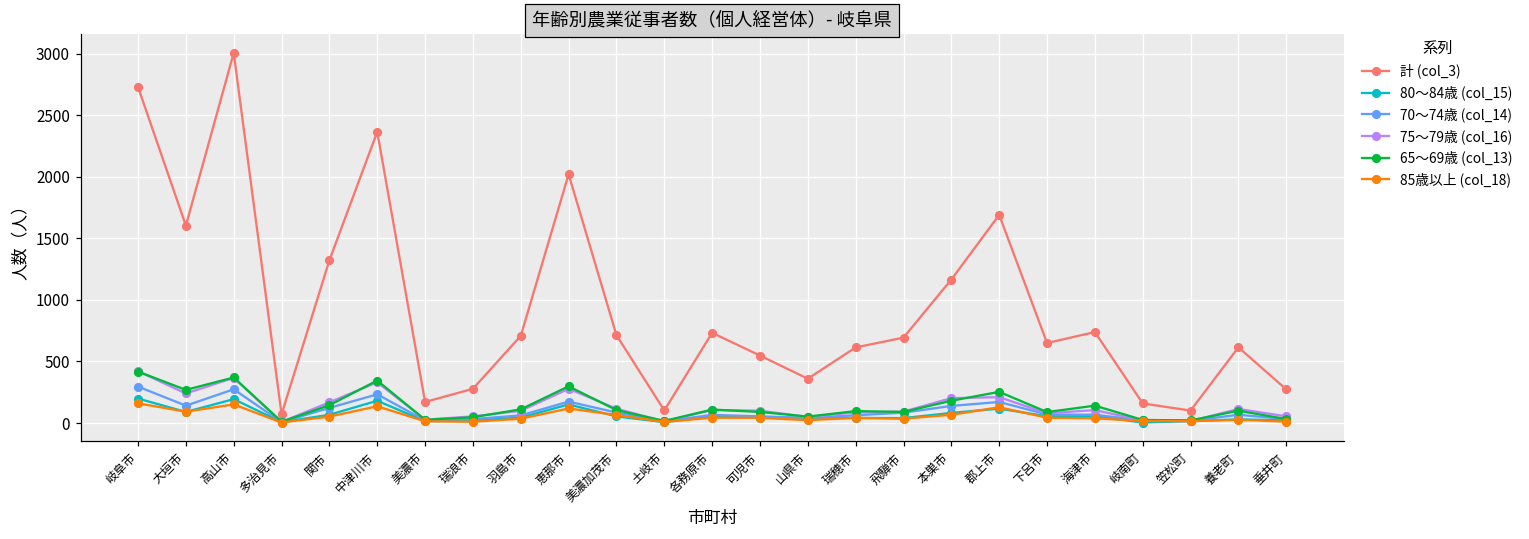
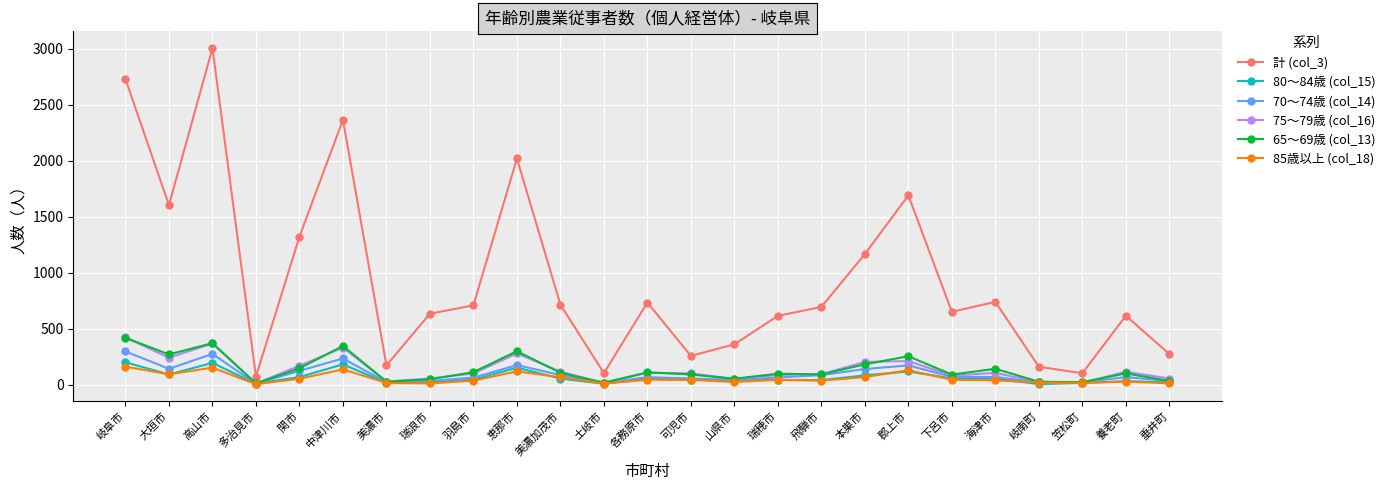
計 (col_3), 瑞浪市: 280 -> 630
計 (col_3), 可児市: 550 -> 260
